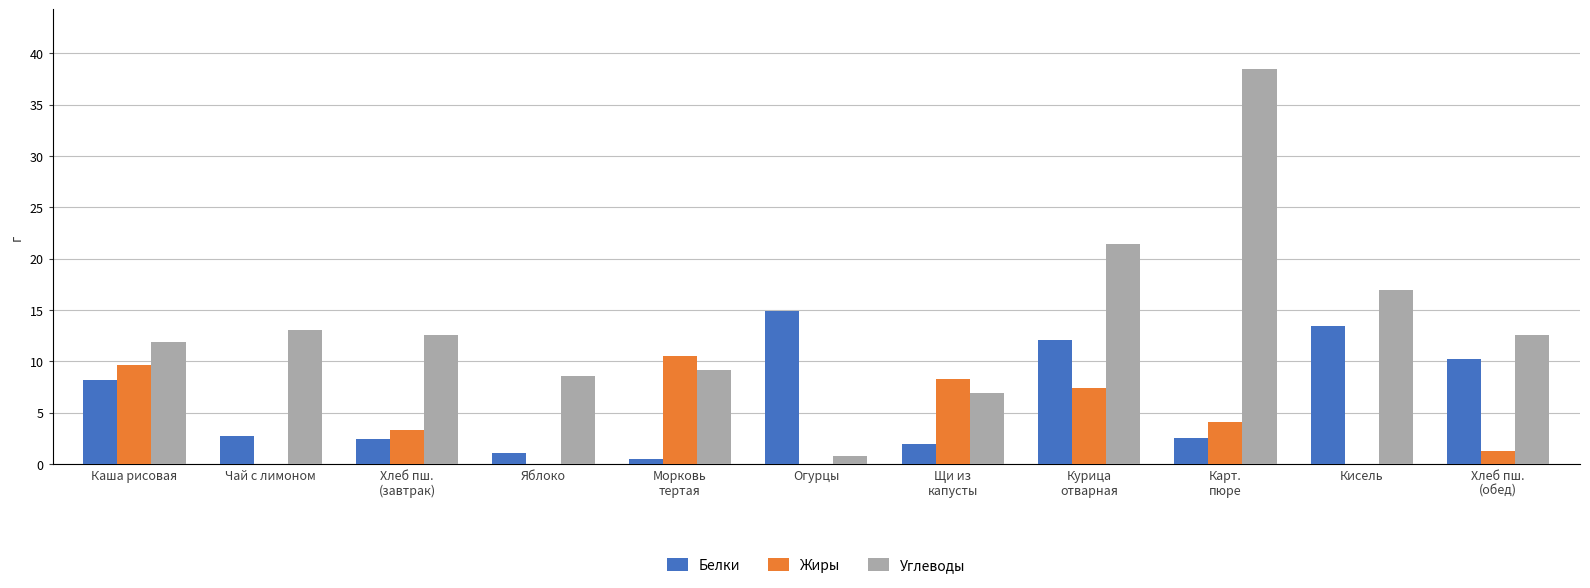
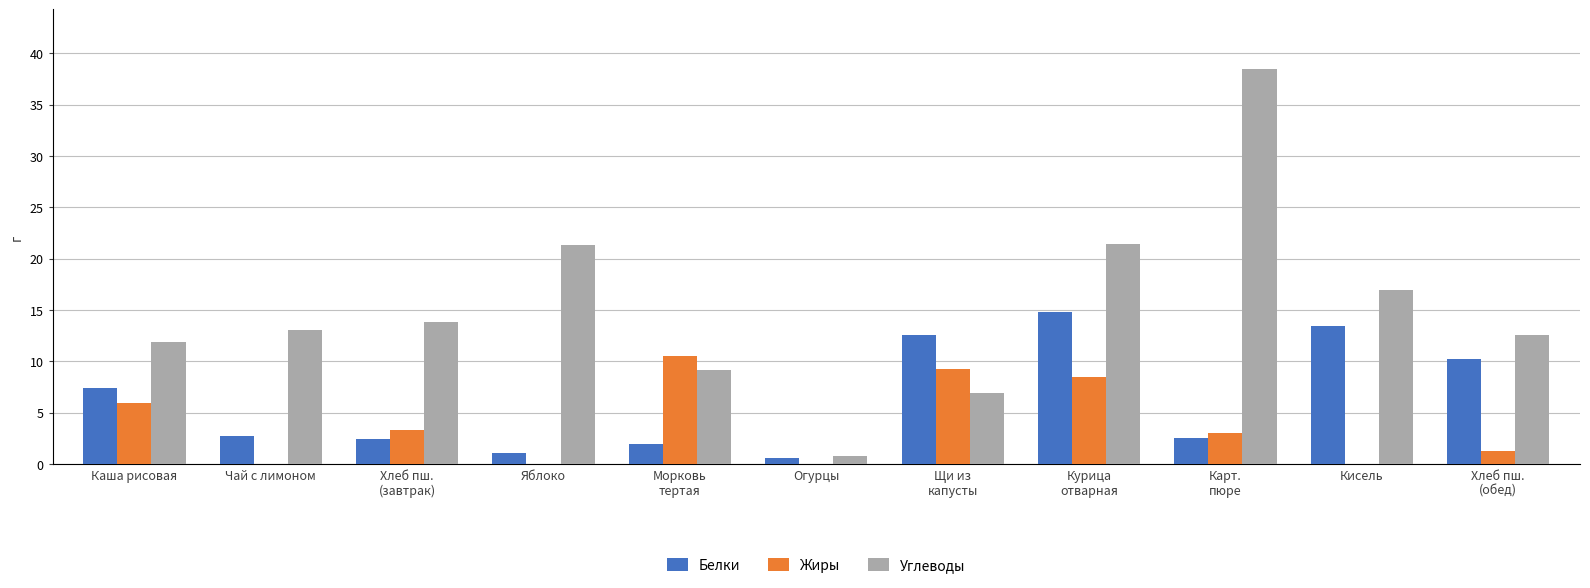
Белки, Каша рисовая: 8.2 -> 7.4
Жиры, Каша рисовая: 9.7 -> 5.9
Углеводы, Хлеб пш. (завтрак): 12.6 -> 13.8
Углеводы, Яблоко: 8.6 -> 21.3
Белки, Морковь тертая: 0.5 -> 2.0
Белки, Огурцы: 14.9 -> 0.6
Белки, Щи из капусты: 2.0 -> 12.6
Жиры, Щи из капусты: 8.3 -> 9.3
Белки, Курица отварная: 12.1 -> 14.8
Жиры, Курица отварная: 7.4 -> 8.5
Жиры, Карт. пюре: 4.1 -> 3.0
